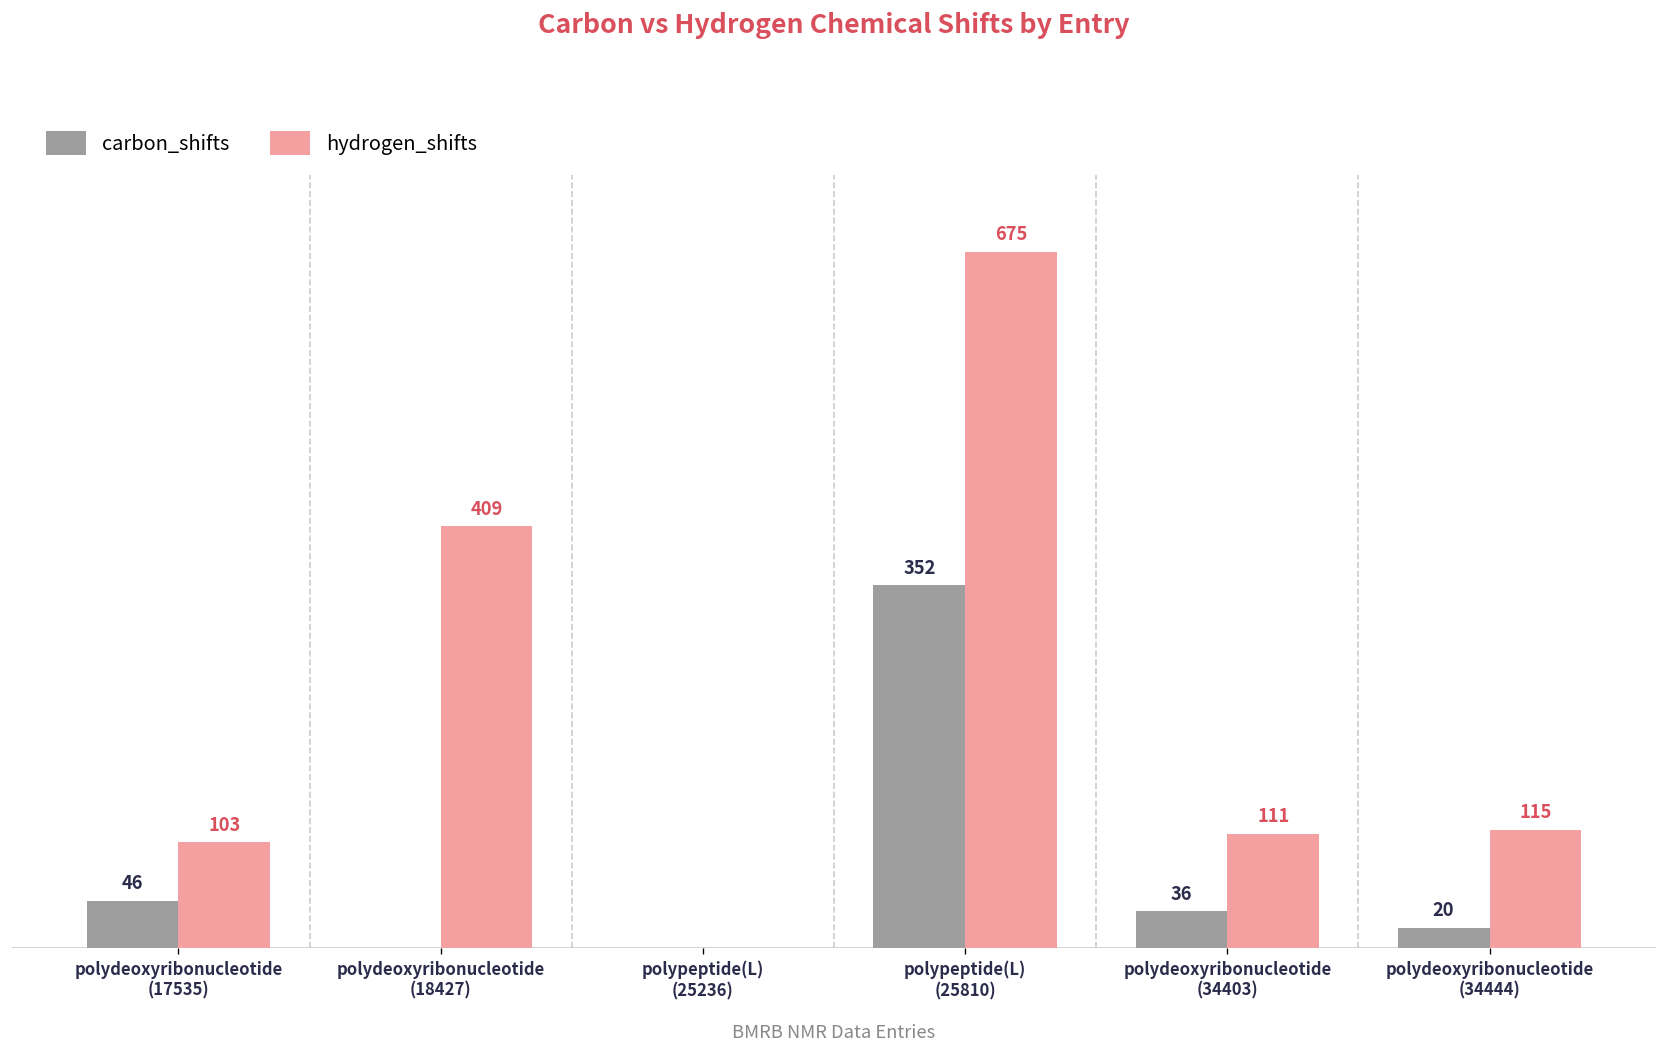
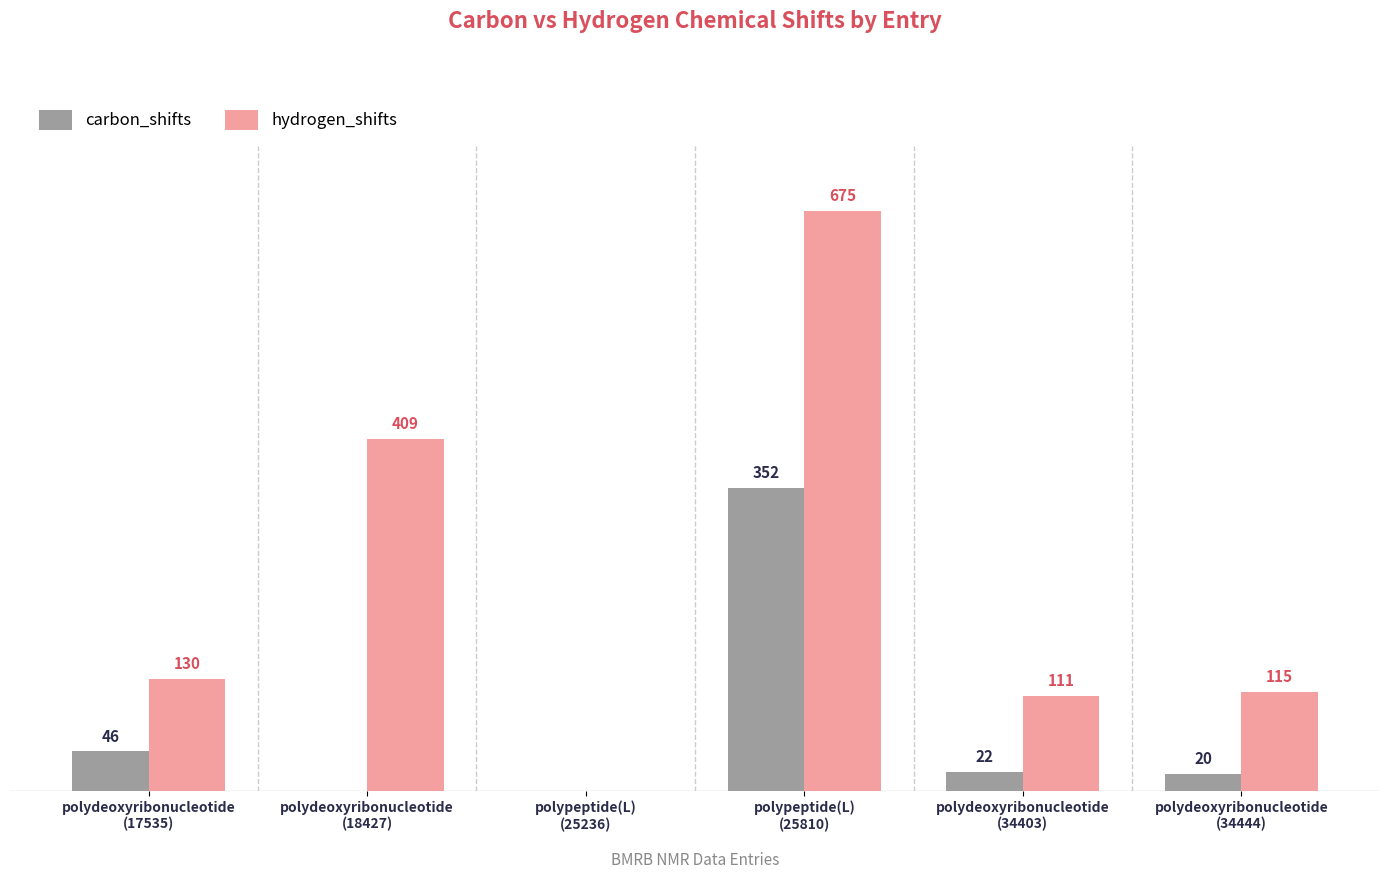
hydrogen_shifts, polydeoxyribonucleotide (17535): 103 -> 130
carbon_shifts, polydeoxyribonucleotide (34403): 36 -> 22
